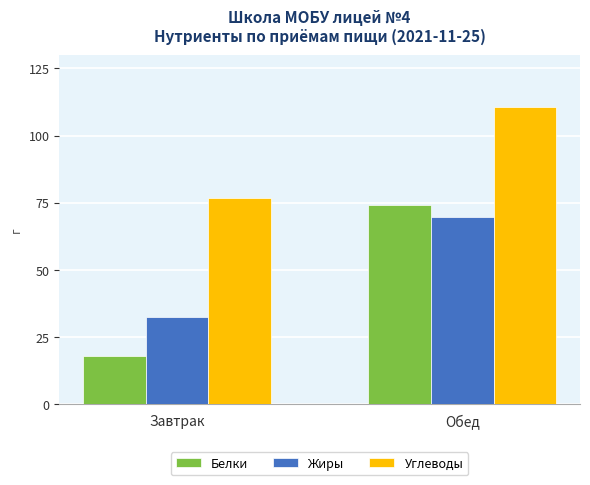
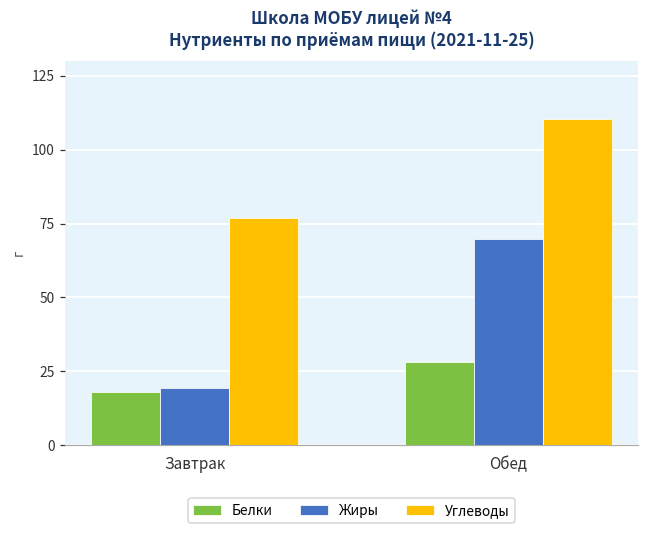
Жиры, Завтрак: 32 -> 19
Белки, Обед: 74 -> 28
